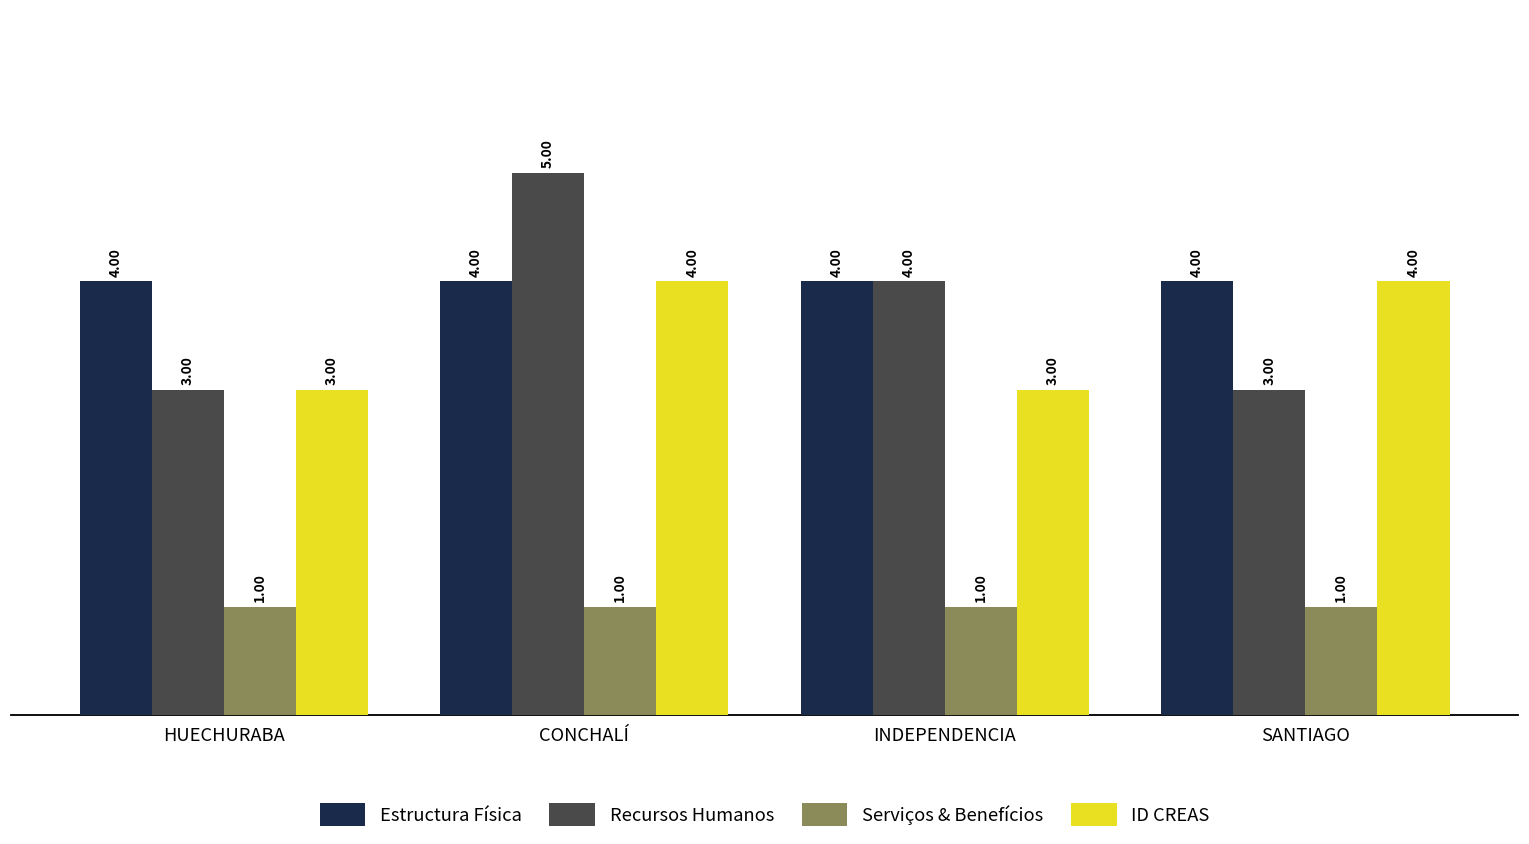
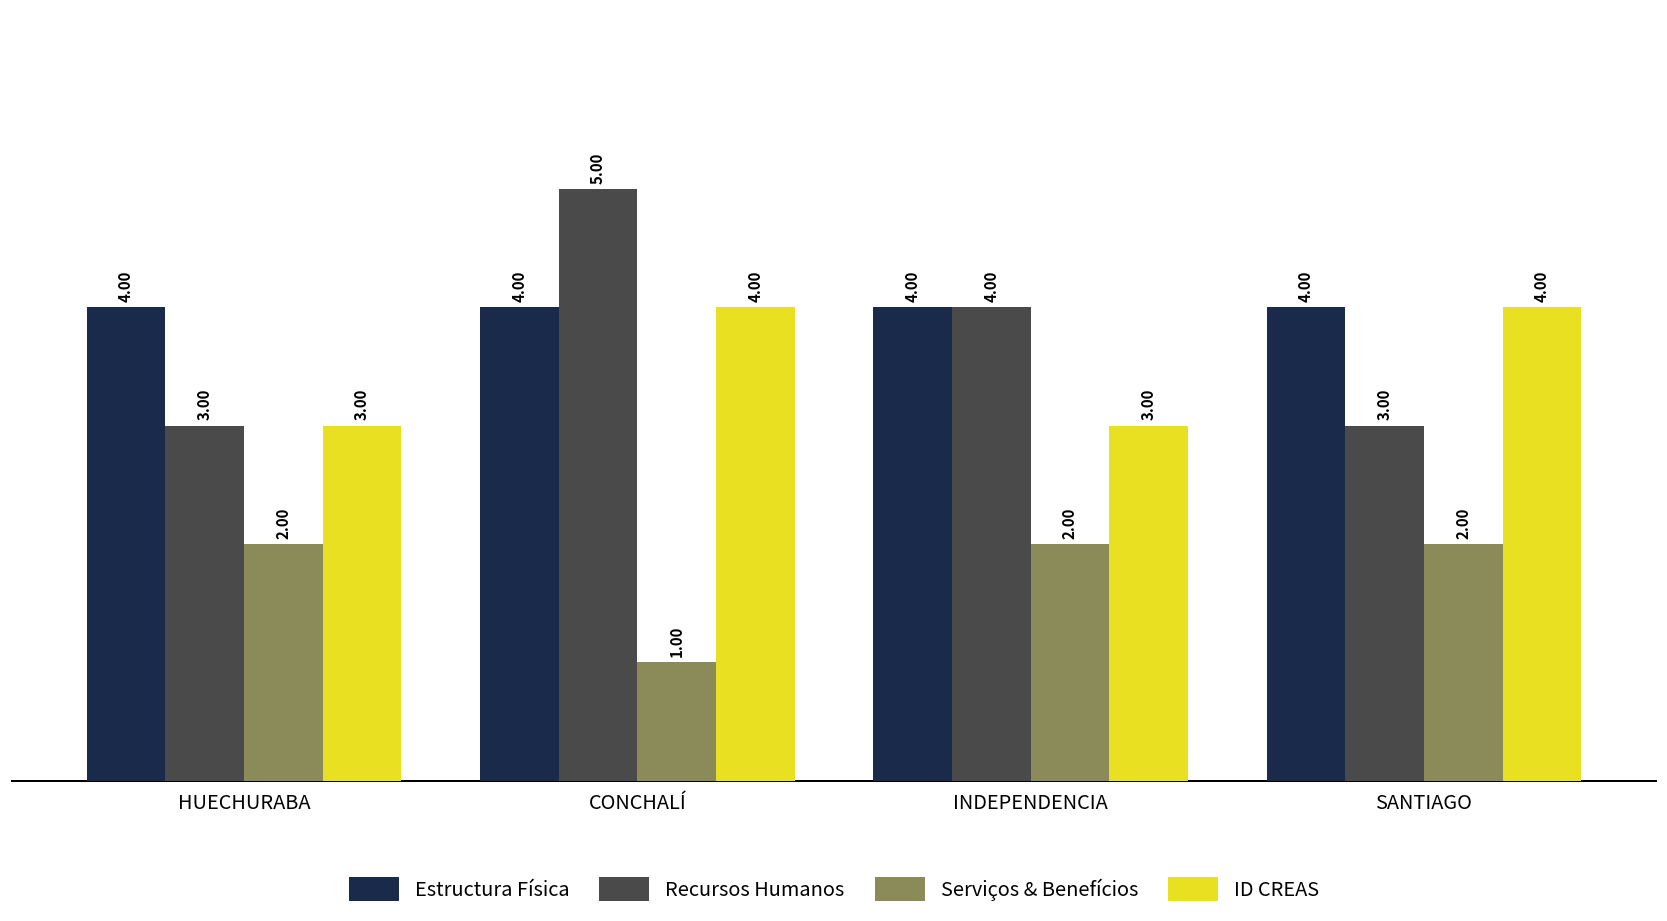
Serviços & Benefícios, HUECHURABA: 1.00 -> 2.00
Serviços & Benefícios, INDEPENDENCIA: 1.00 -> 2.00
Serviços & Benefícios, SANTIAGO: 1.00 -> 2.00
